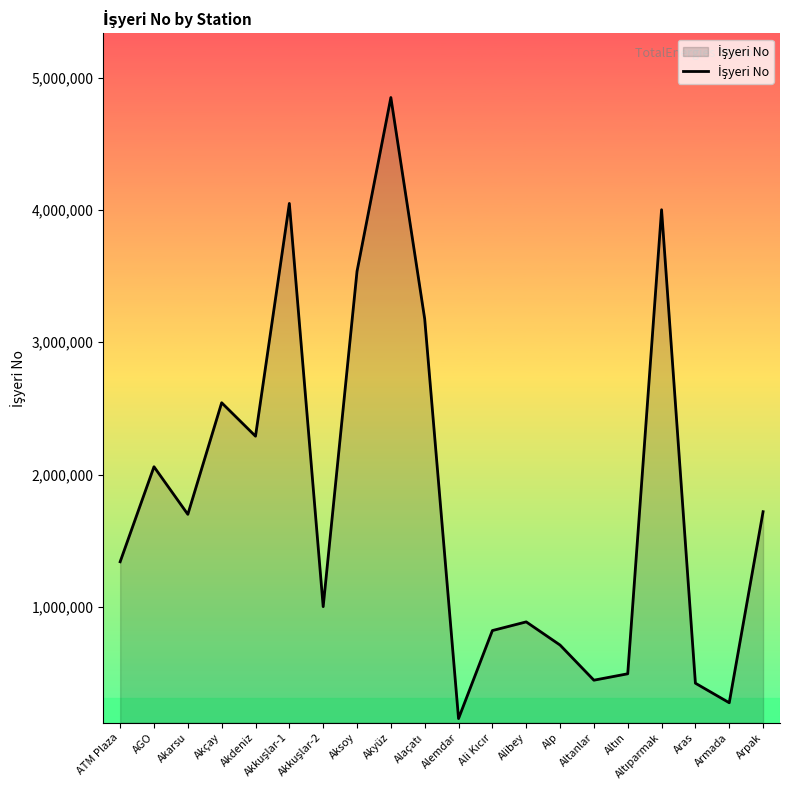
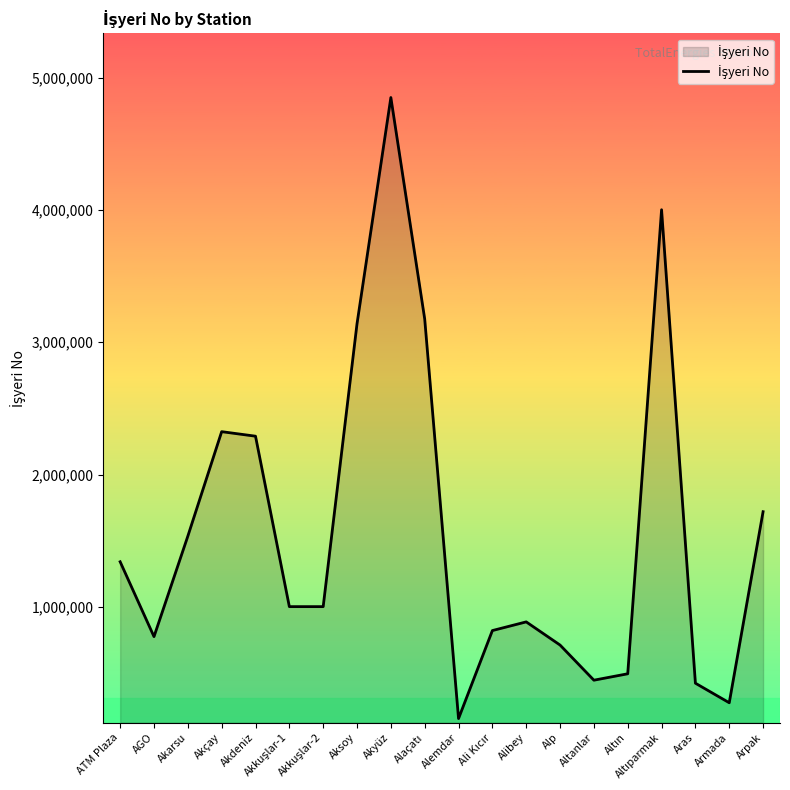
AGO: 2,060,000 -> 780,000
Akarsu: 1,700,000 -> 1,540,000
Akçay: 2,540,000 -> 2,320,000
Akkuşlar-1: 4,050,000 -> 1,000,000
Aksoy: 3,540,000 -> 3,140,000
